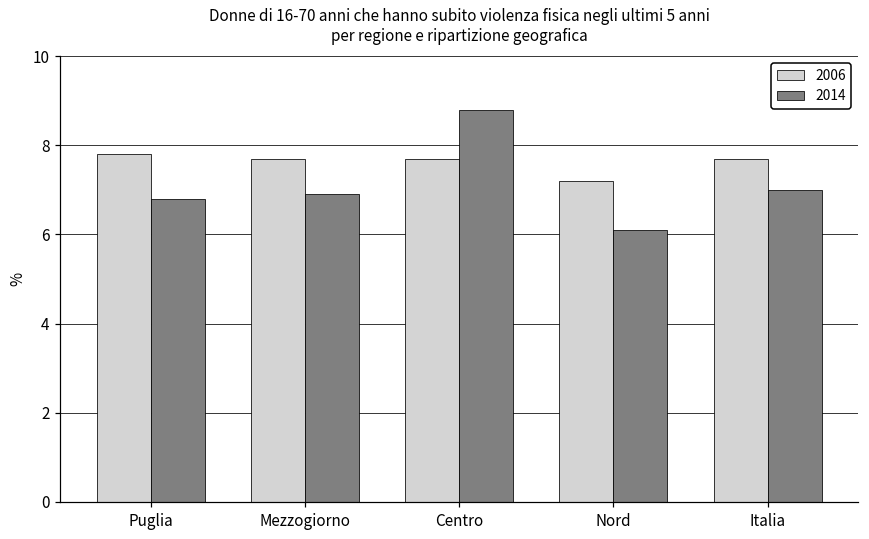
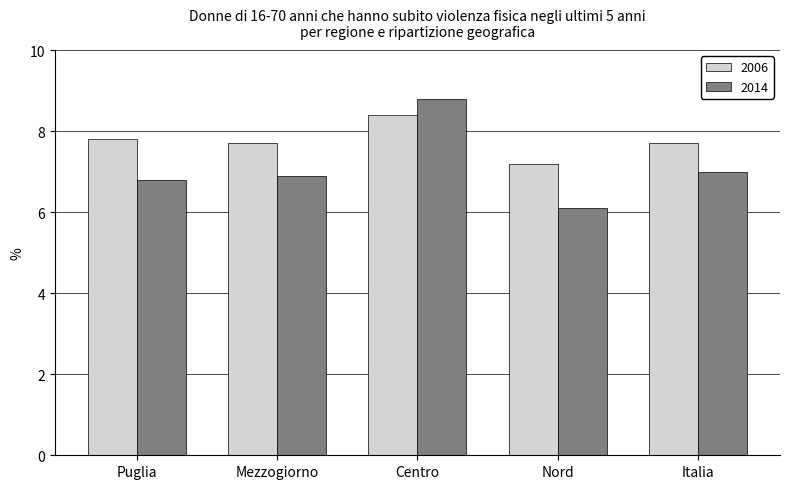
2006, Centro: 7.7 -> 8.4
